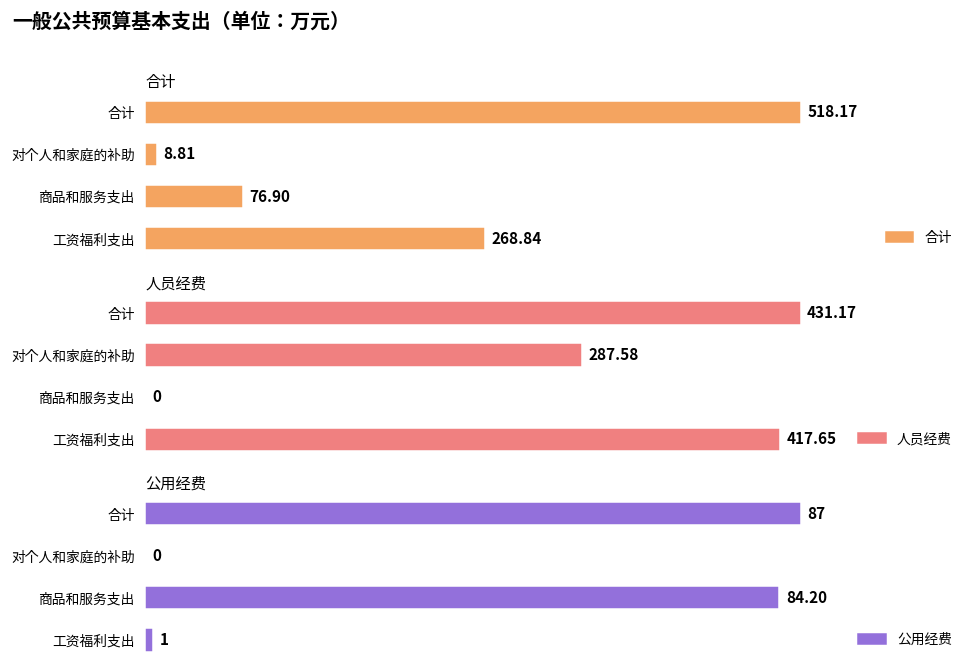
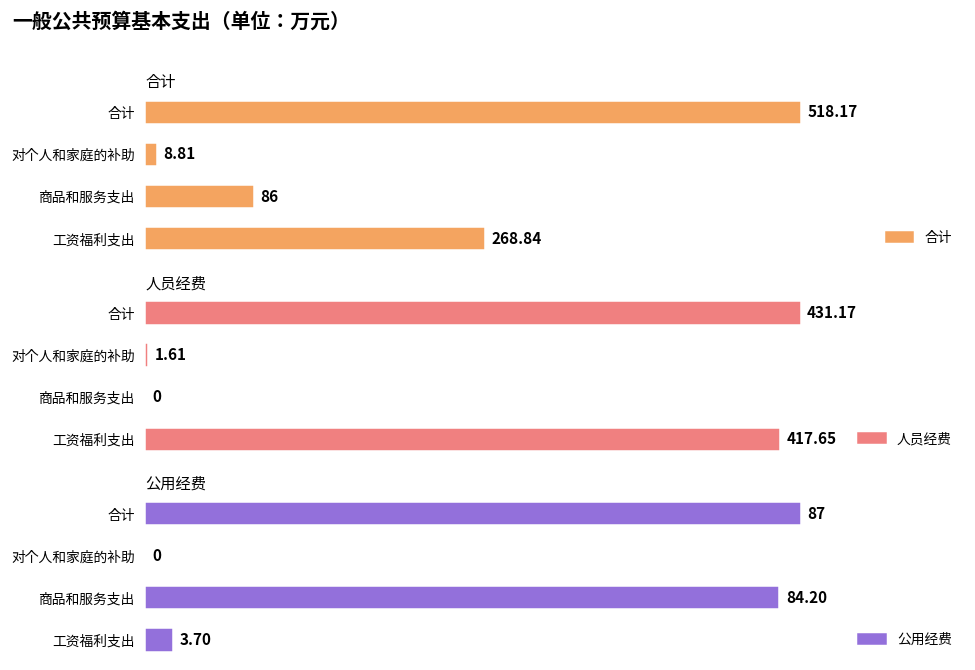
合计, 商品和服务支出: 76.90 -> 86
人员经费, 对个人和家庭的补助: 287.58 -> 1.61
公用经费, 工资福利支出: 1 -> 3.70
